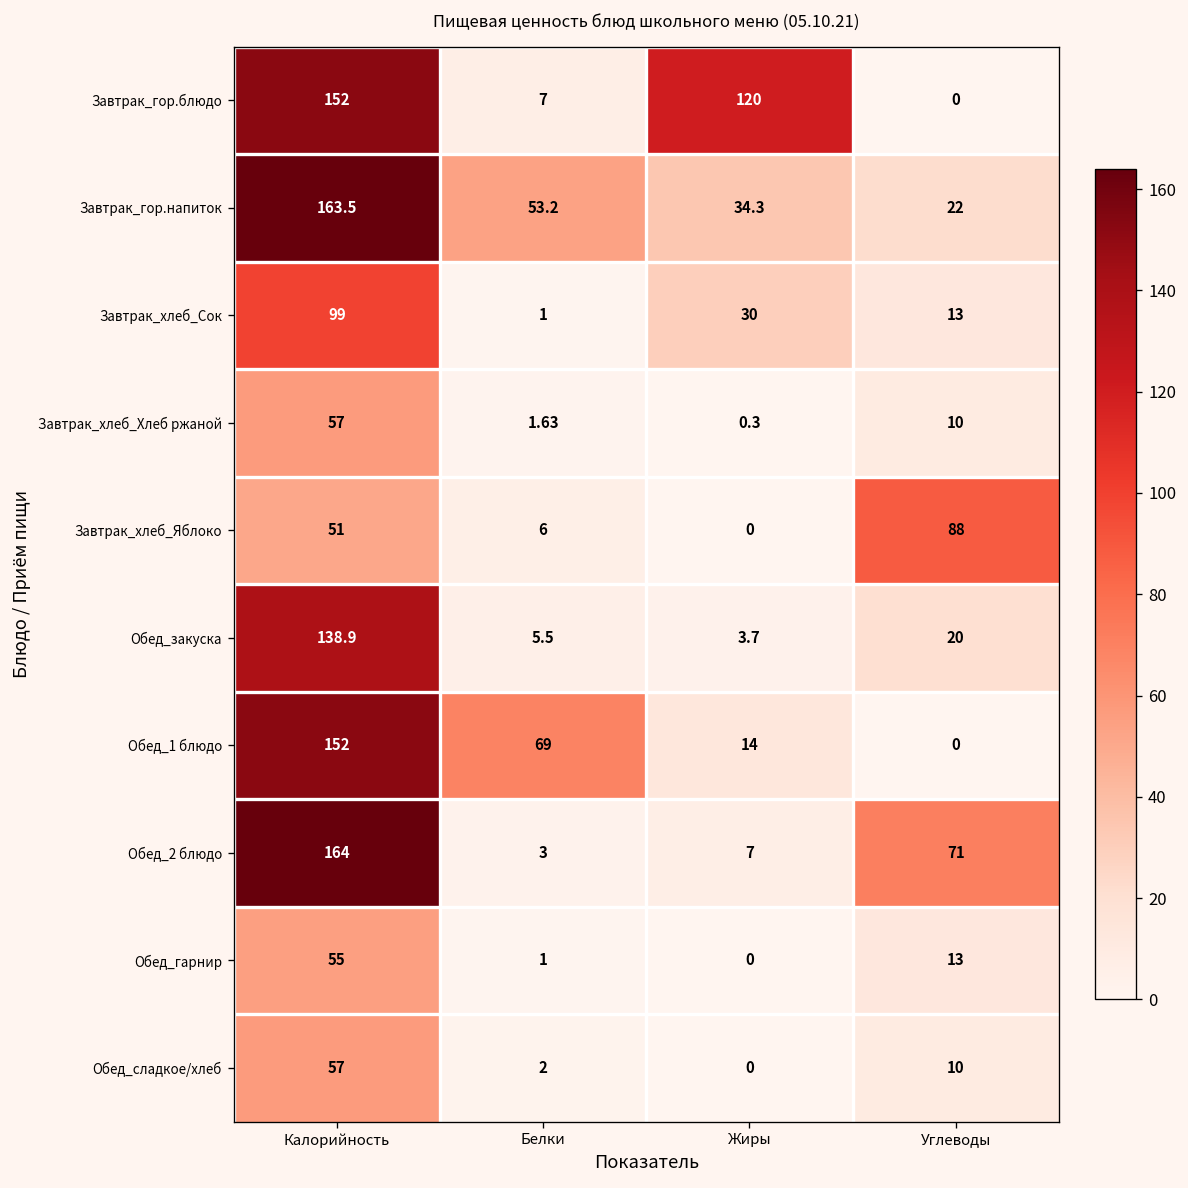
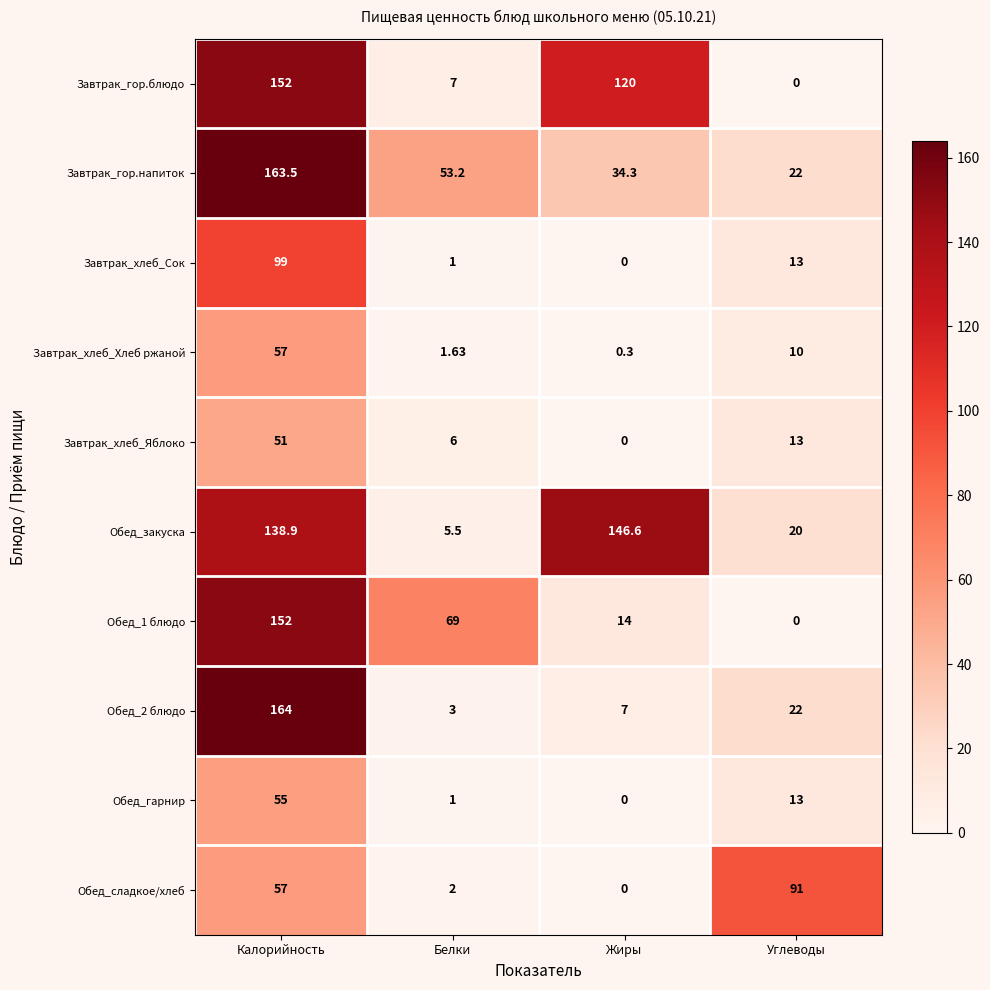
Завтрак_хлеб_Сок, Жиры: 30 -> 0
Завтрак_хлеб_Яблоко, Углеводы: 88 -> 13
Обед_закуска, Жиры: 3.7 -> 146.6
Обед_2 блюдо, Углеводы: 71 -> 22
Обед_сладкое/хлеб, Углеводы: 10 -> 91
